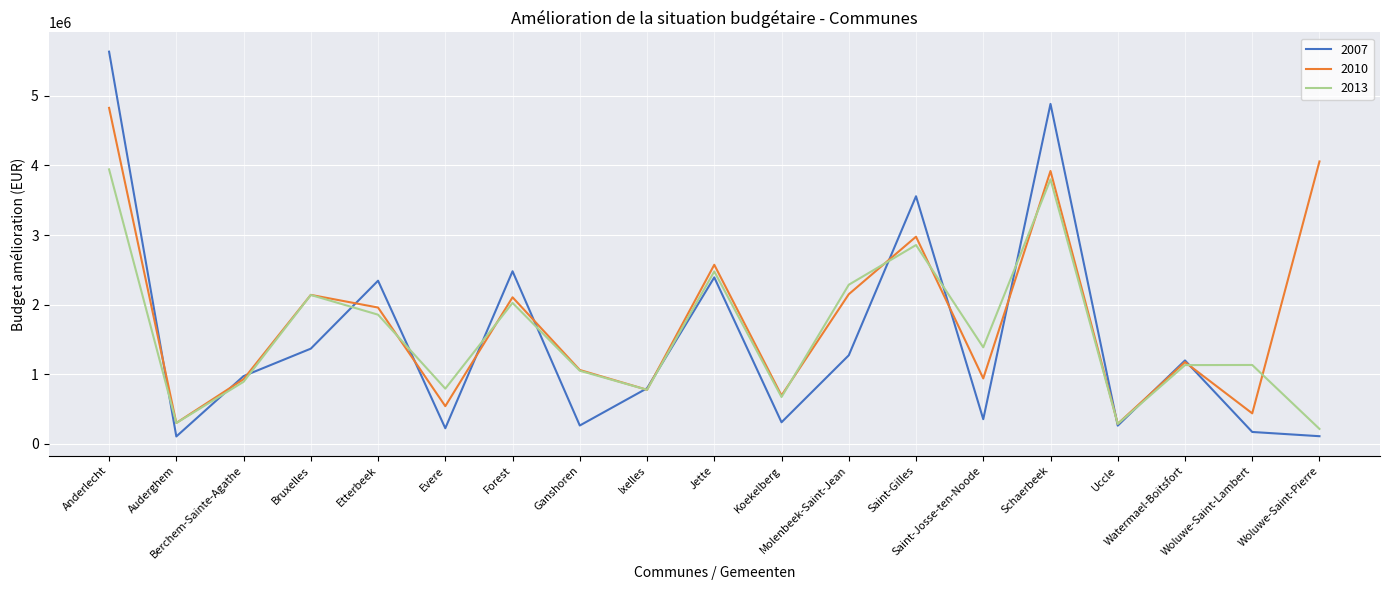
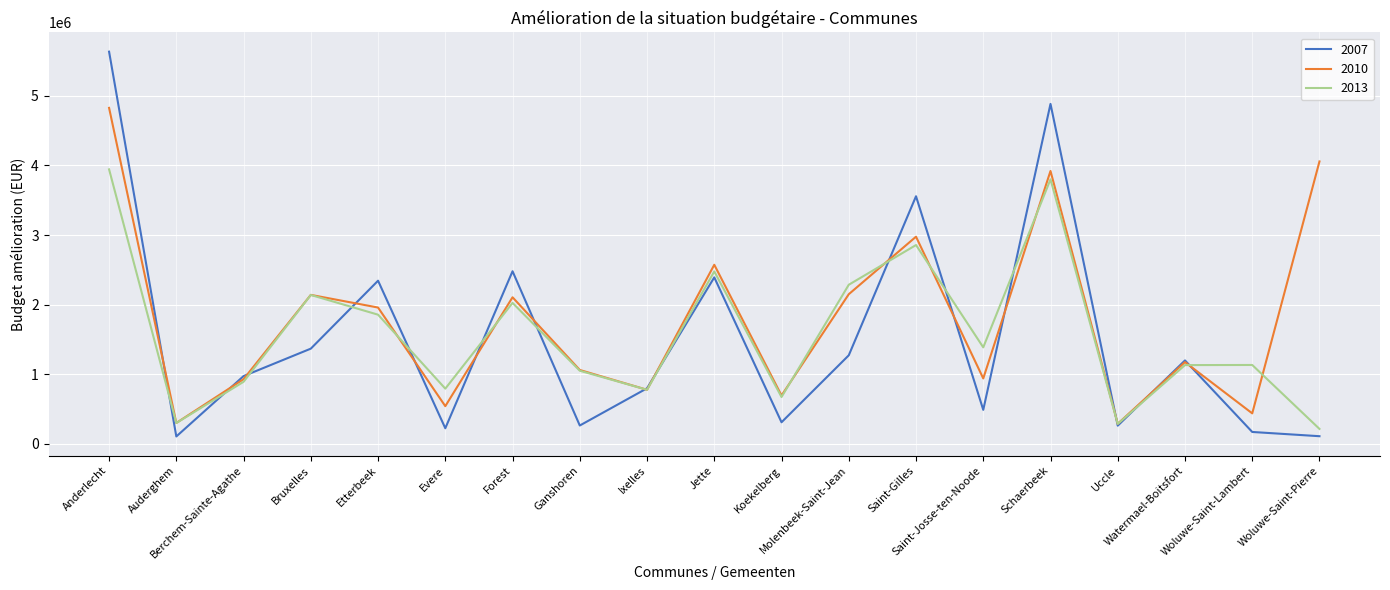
2007, Saint-Josse-ten-Noode: 400000 -> 500000
